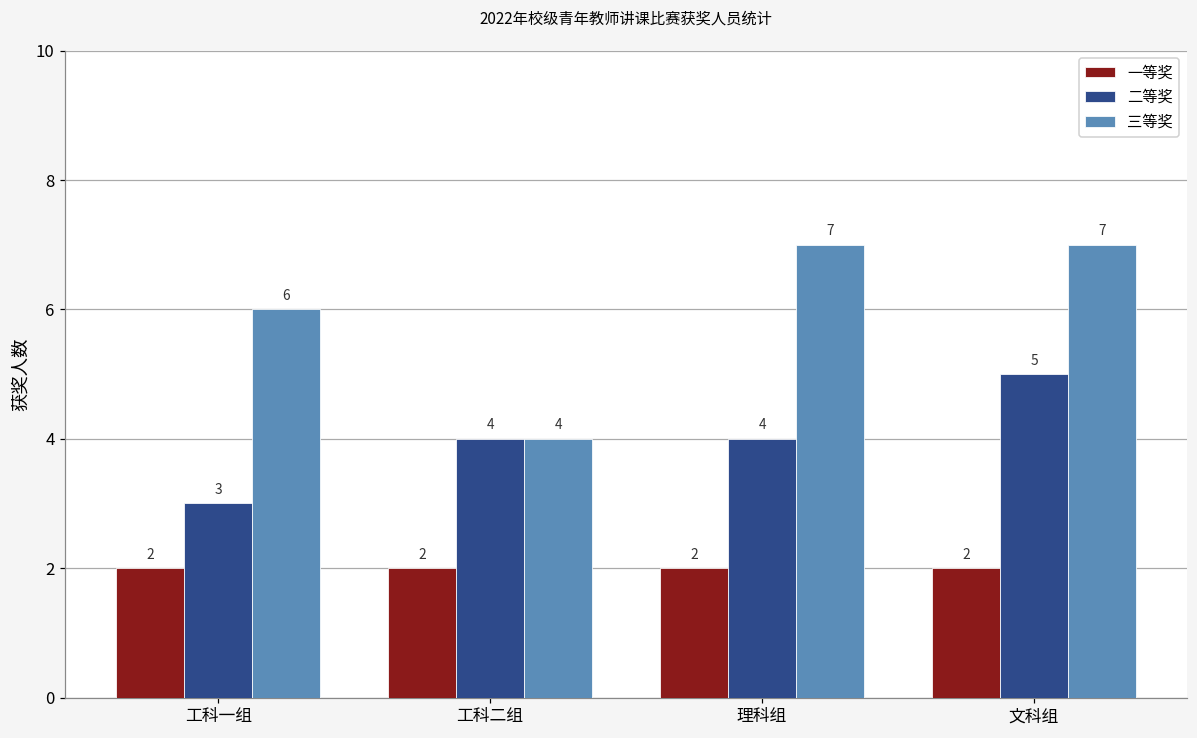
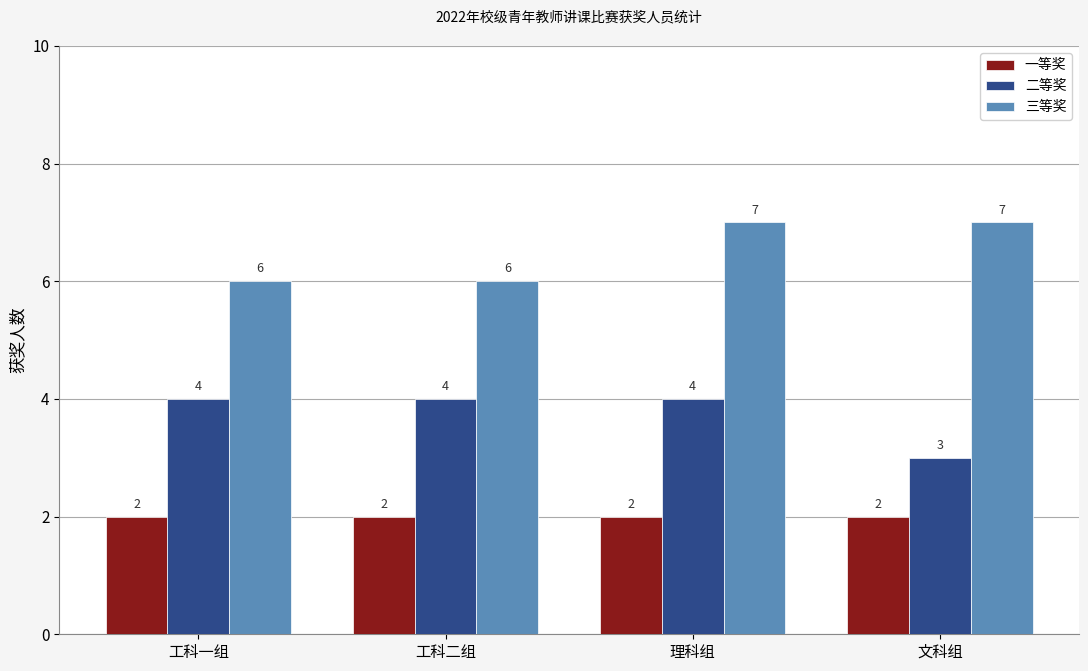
二等奖, 工科一组: 3 -> 4
三等奖, 工科二组: 4 -> 6
二等奖, 文科组: 5 -> 3
